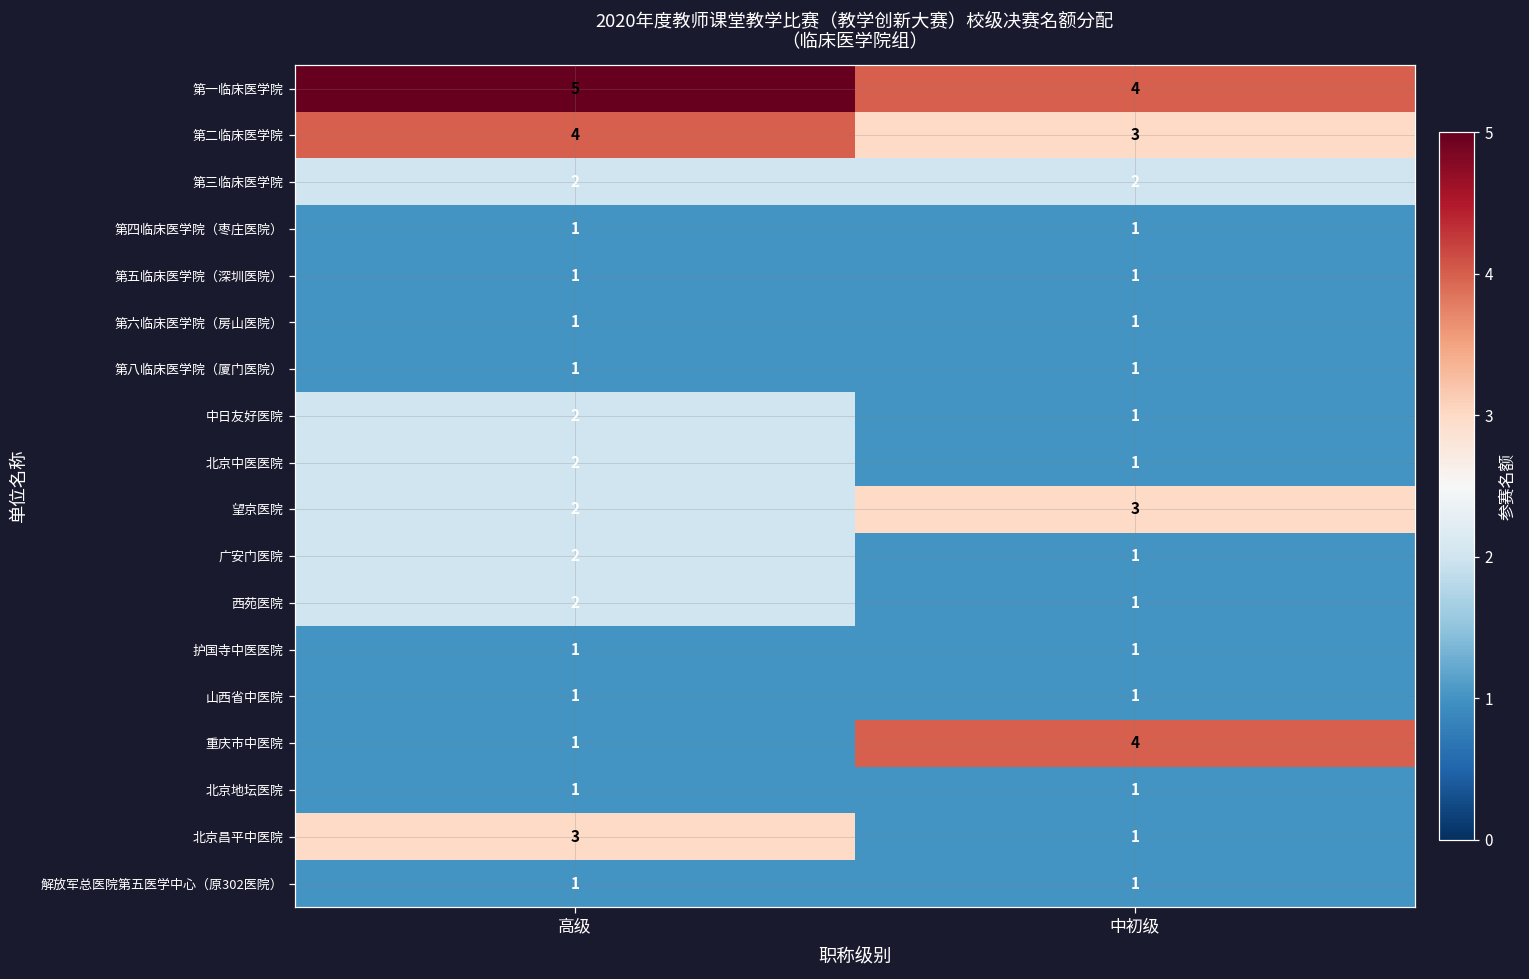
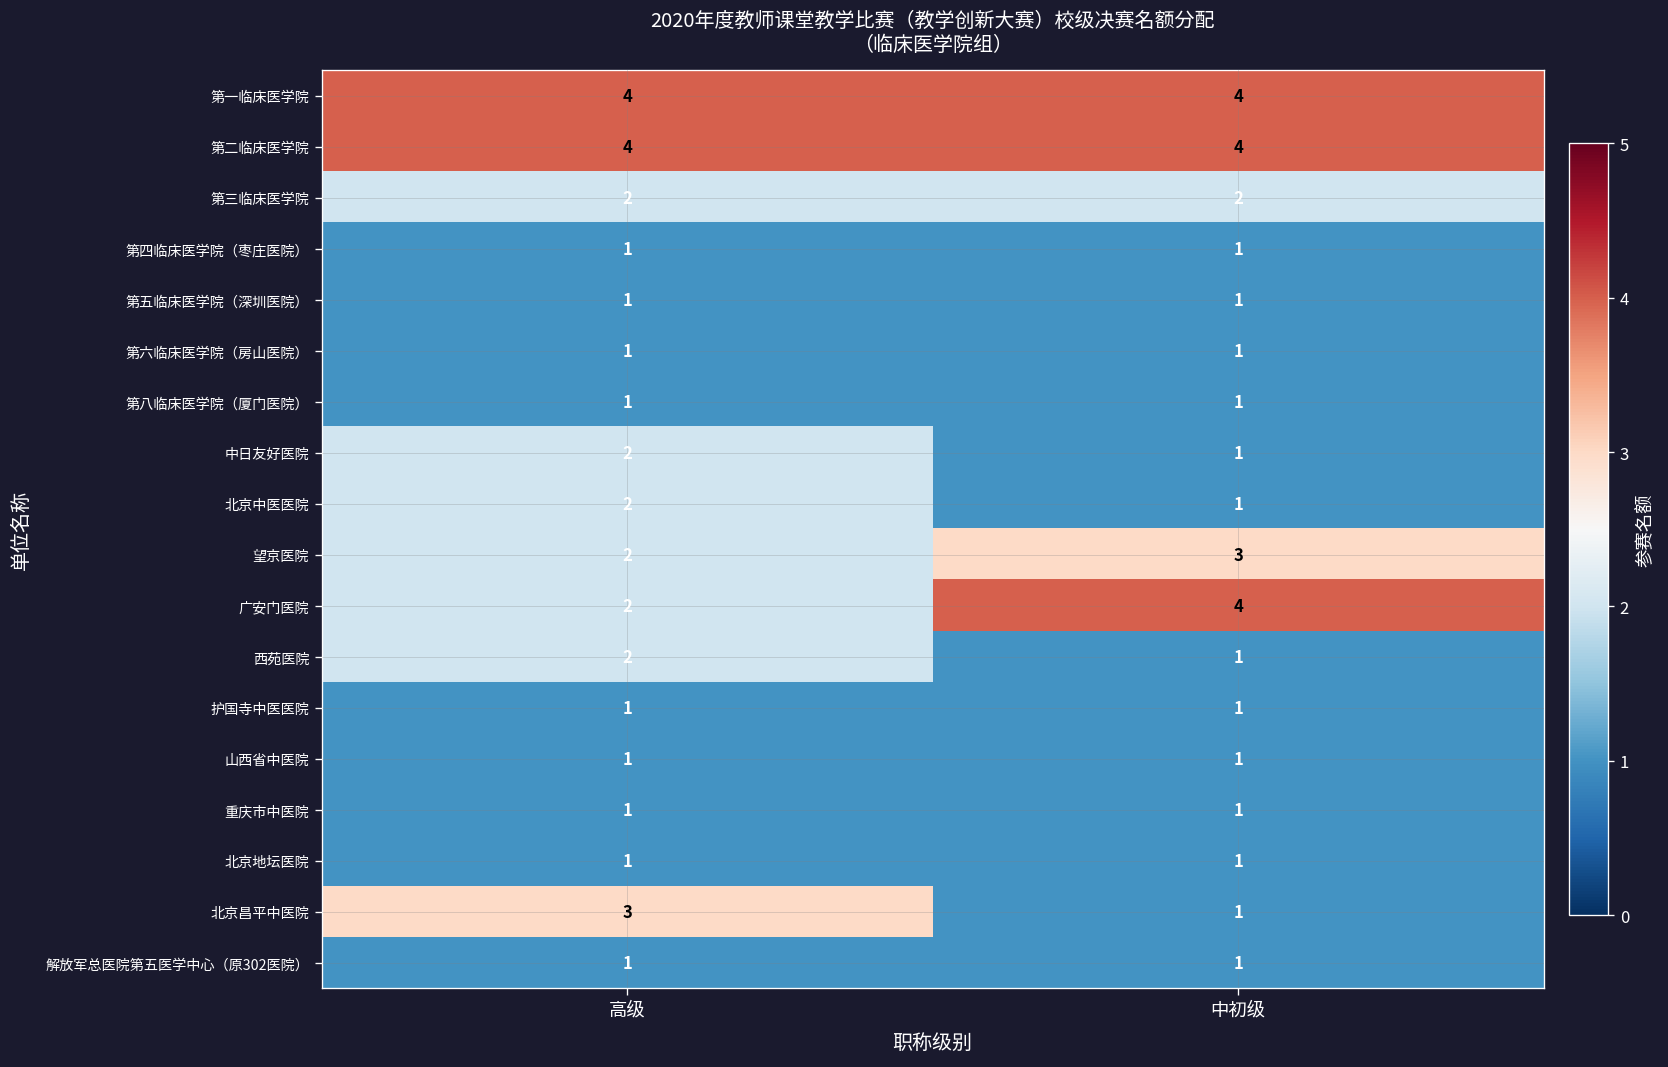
第一临床医学院, 高级: 5 -> 4
第二临床医学院, 中初级: 3 -> 4
广安门医院, 中初级: 1 -> 4
重庆市中医院, 中初级: 4 -> 1
